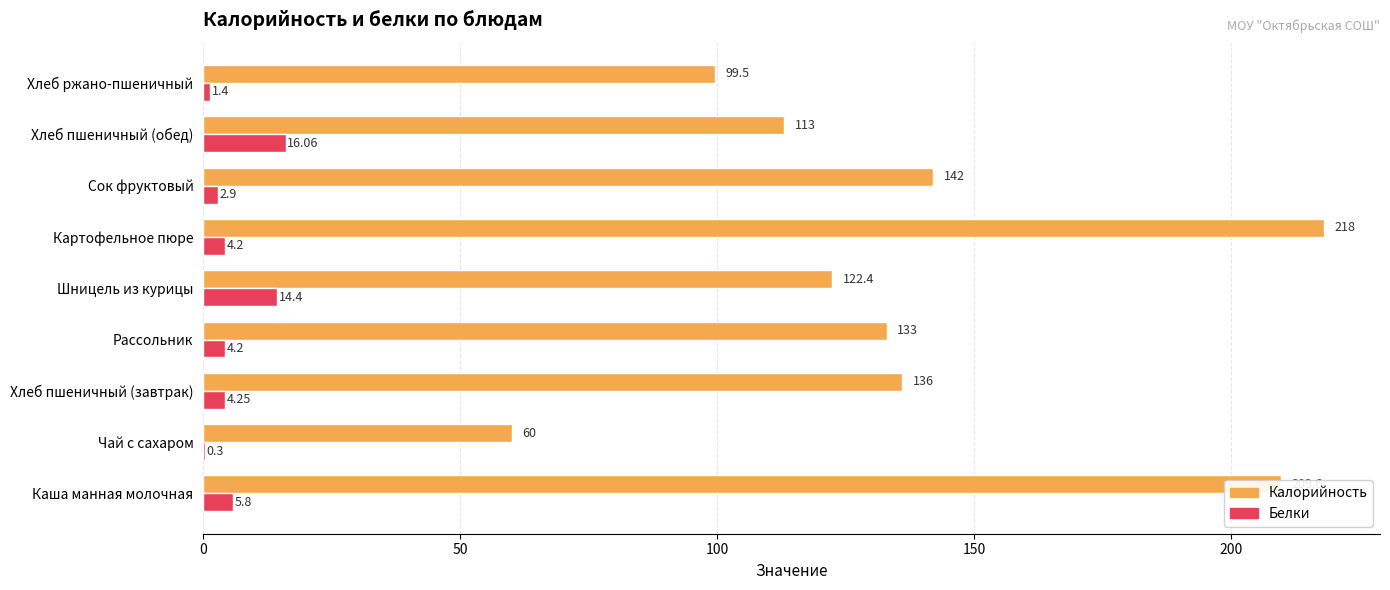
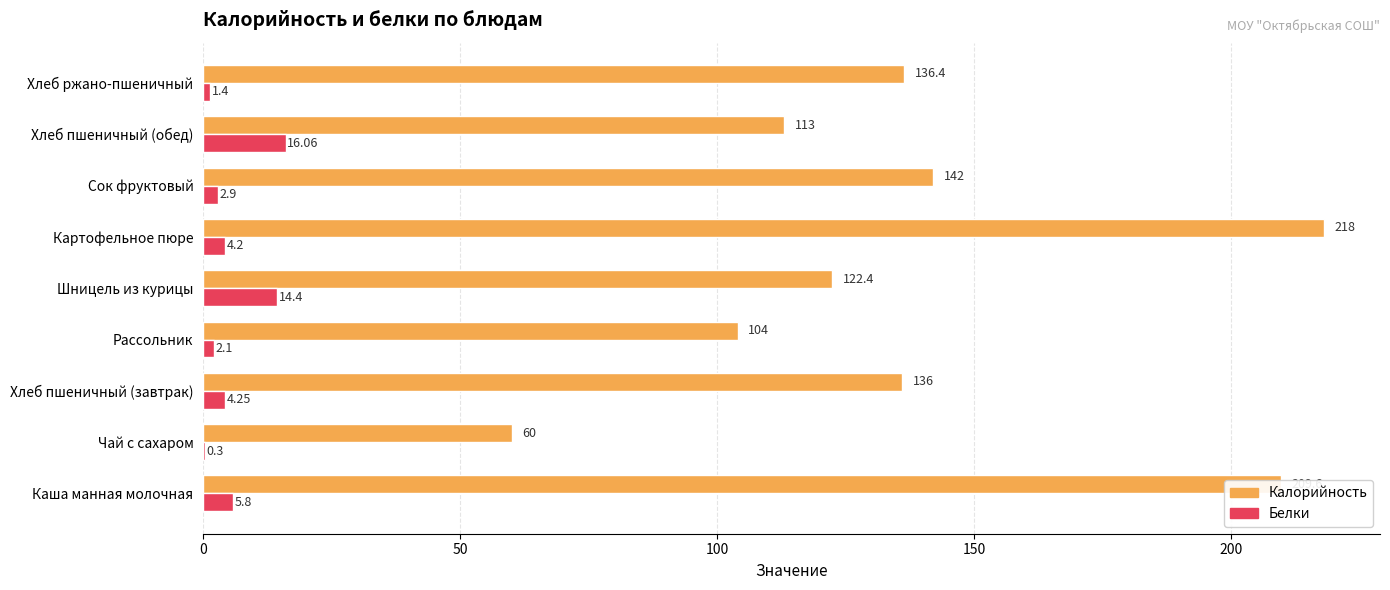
Калорийность, Хлеб ржано-пшеничный: 99.5 -> 136.4
Калорийность, Рассольник: 133 -> 104
Белки, Рассольник: 4.2 -> 2.1
